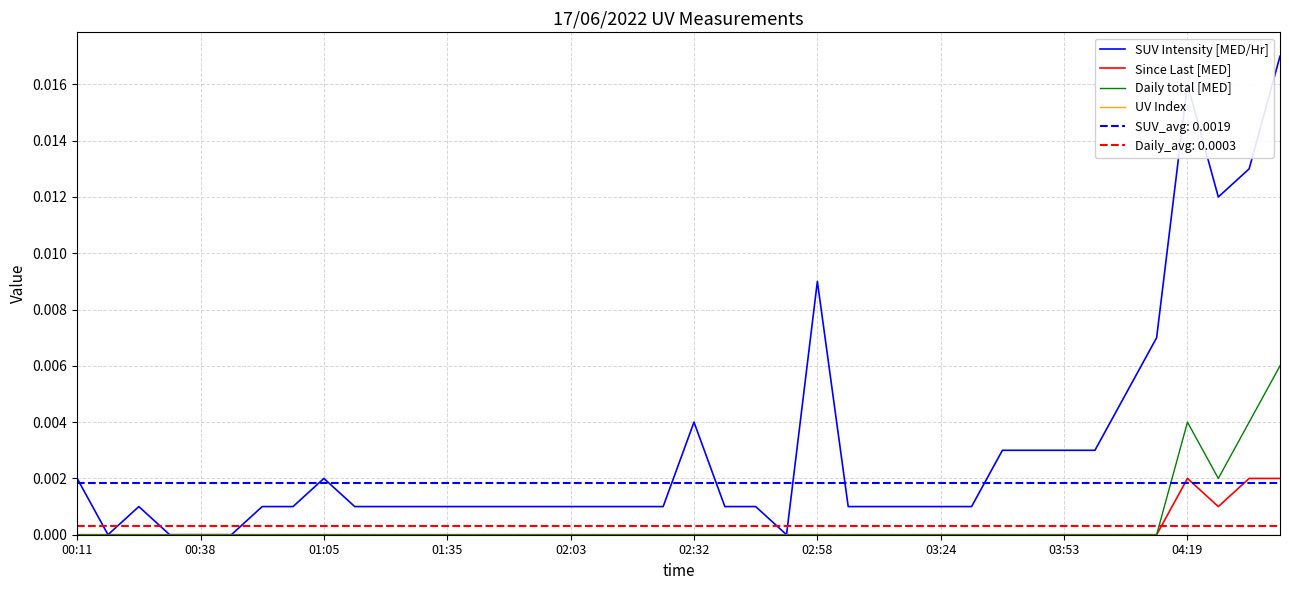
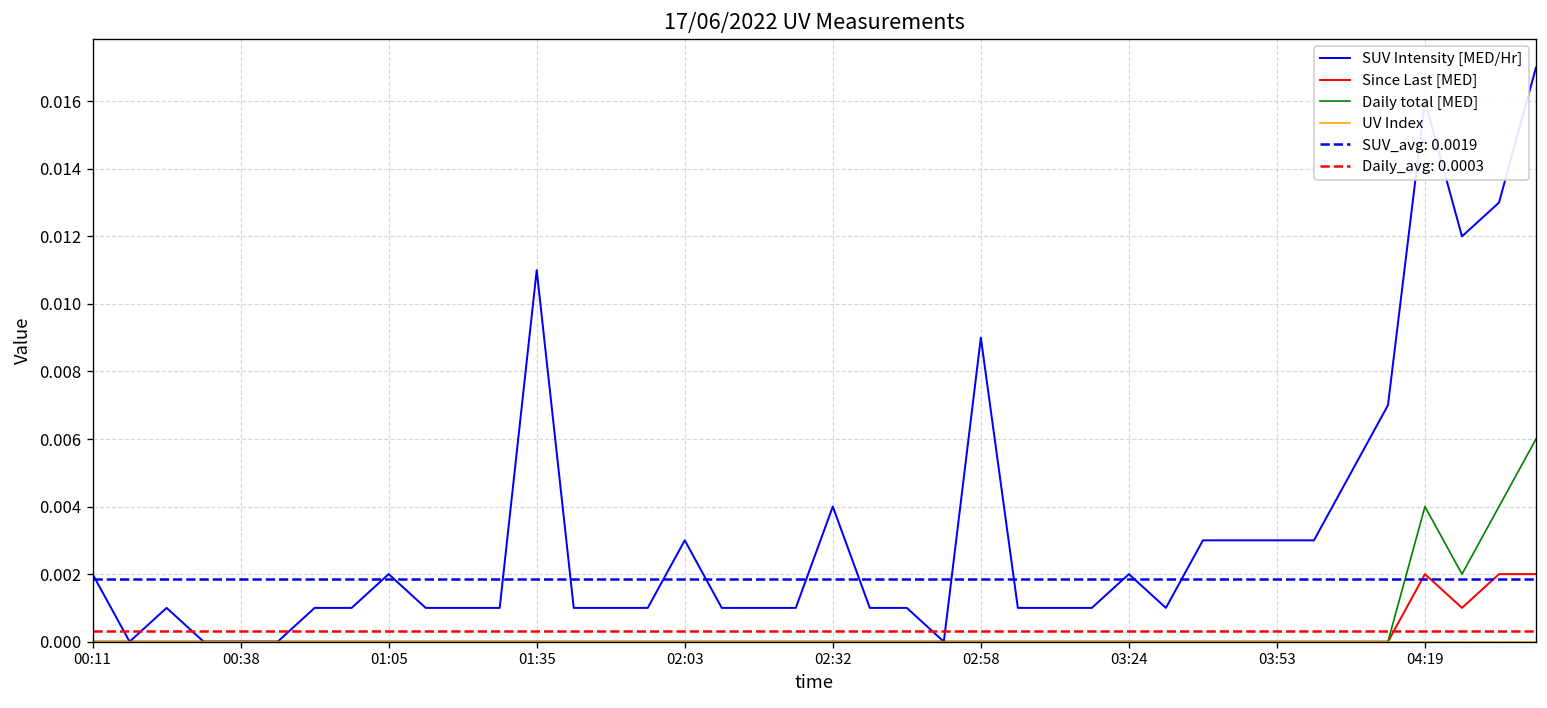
SUV Intensity [MED/Hr], 01:35: 0.001 -> 0.011
SUV Intensity [MED/Hr], 02:03: 0.001 -> 0.003
SUV Intensity [MED/Hr], 03:24: 0.001 -> 0.002
